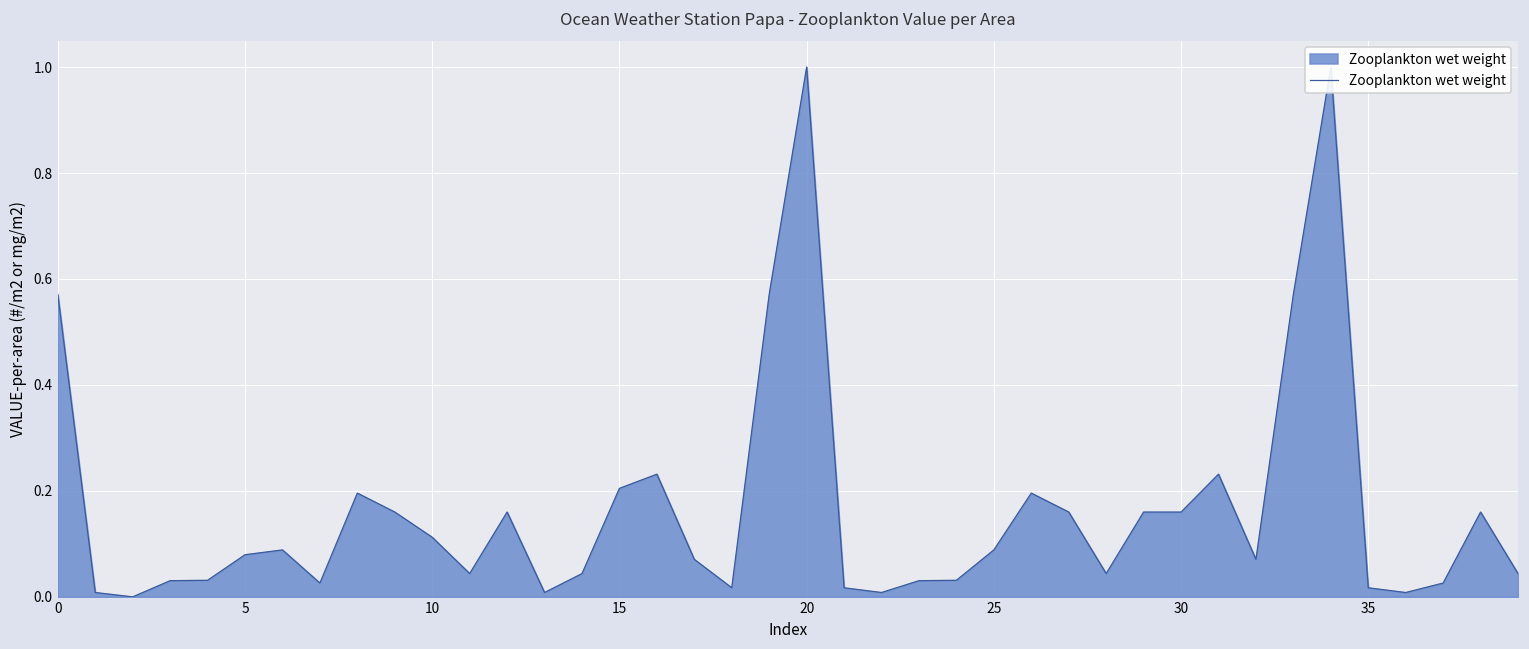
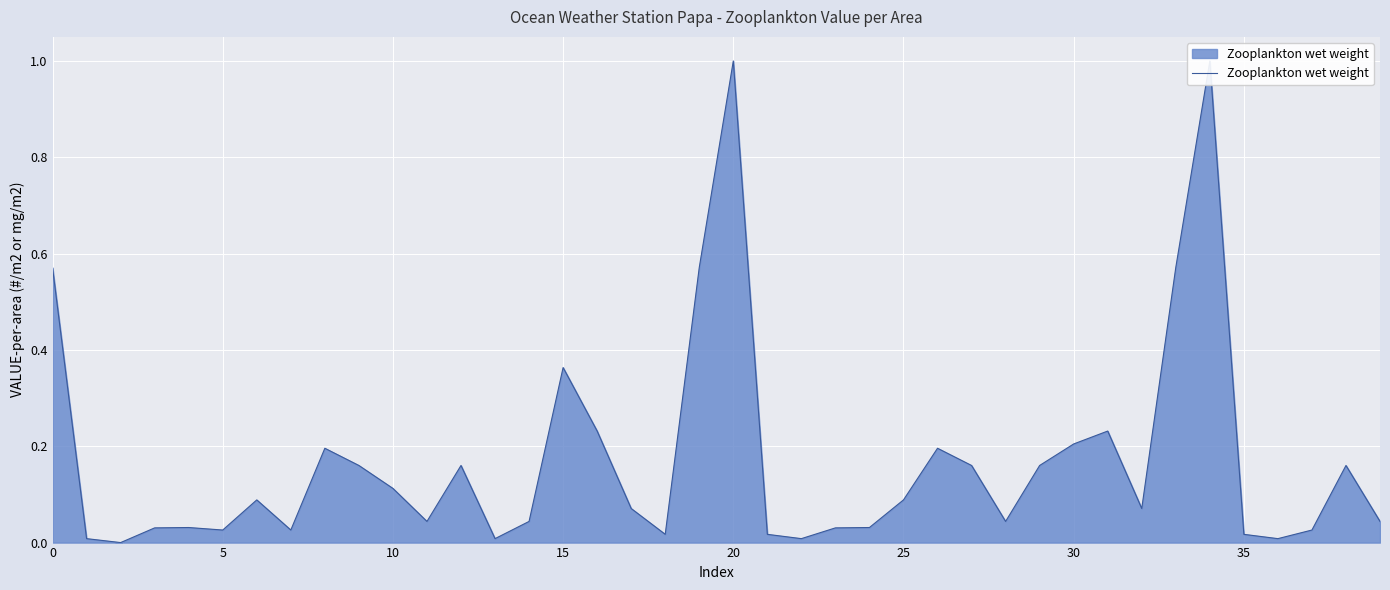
5: 0.08 -> 0.03
15: 0.20 -> 0.36
30: 0.16 -> 0.20
